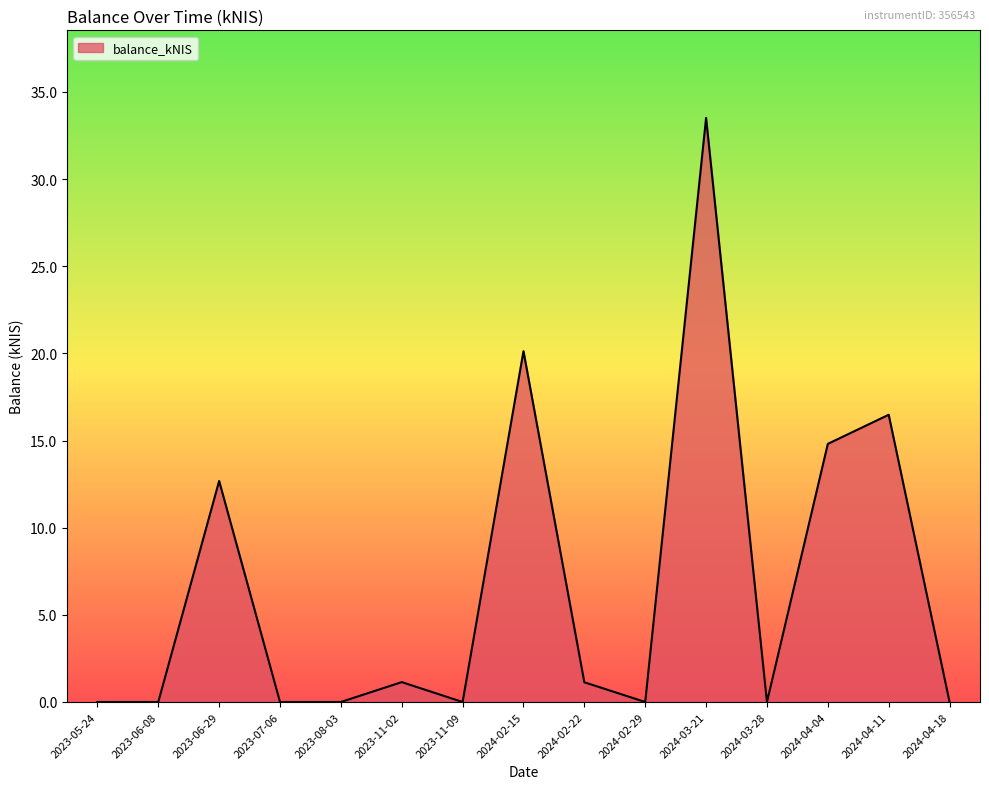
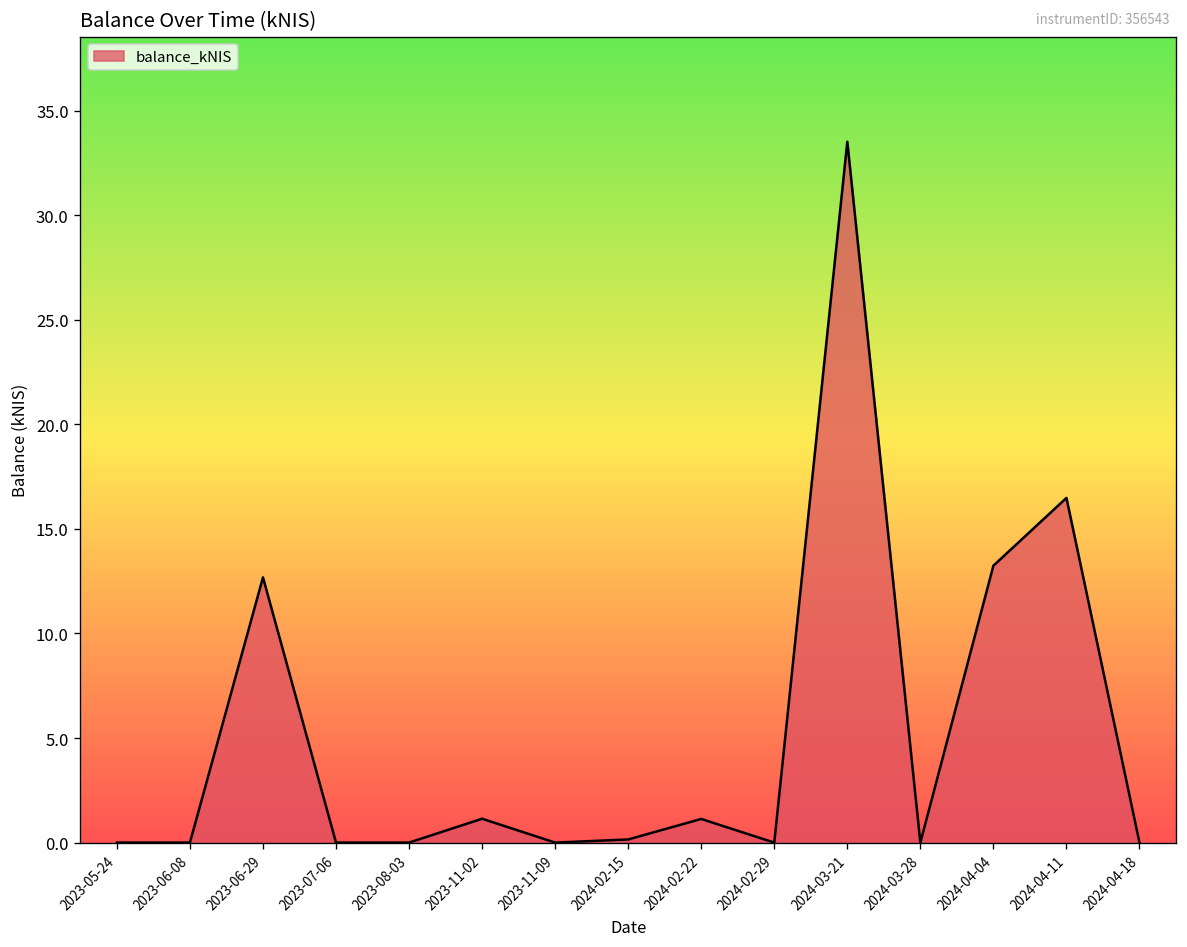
2024-02-15: 20.1 -> 0.2
2024-04-04: 14.8 -> 13.2
